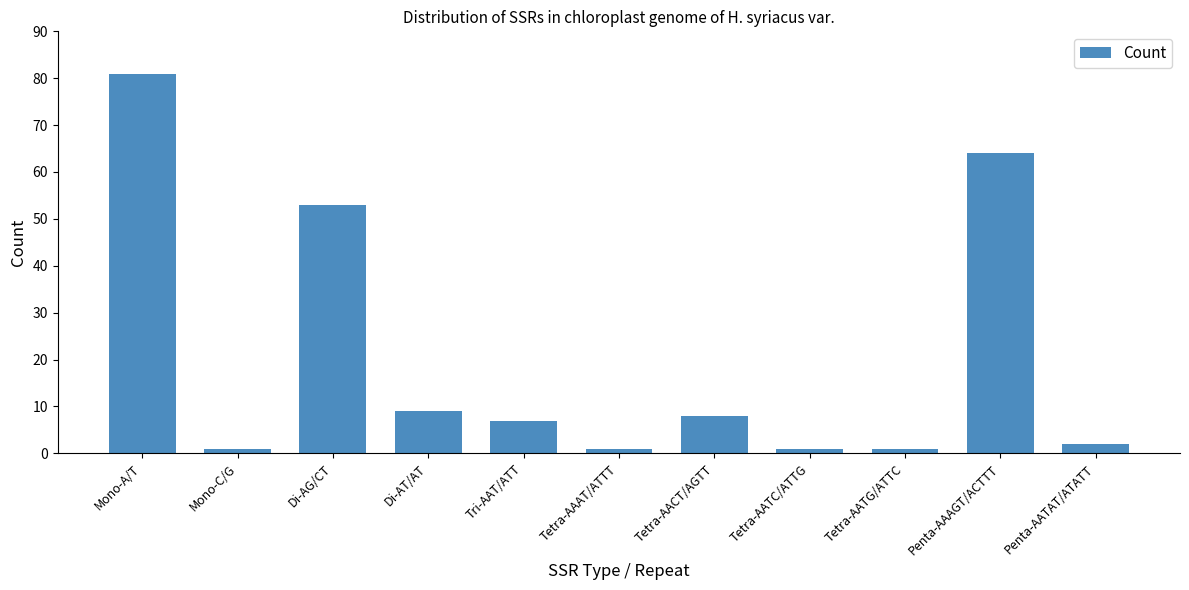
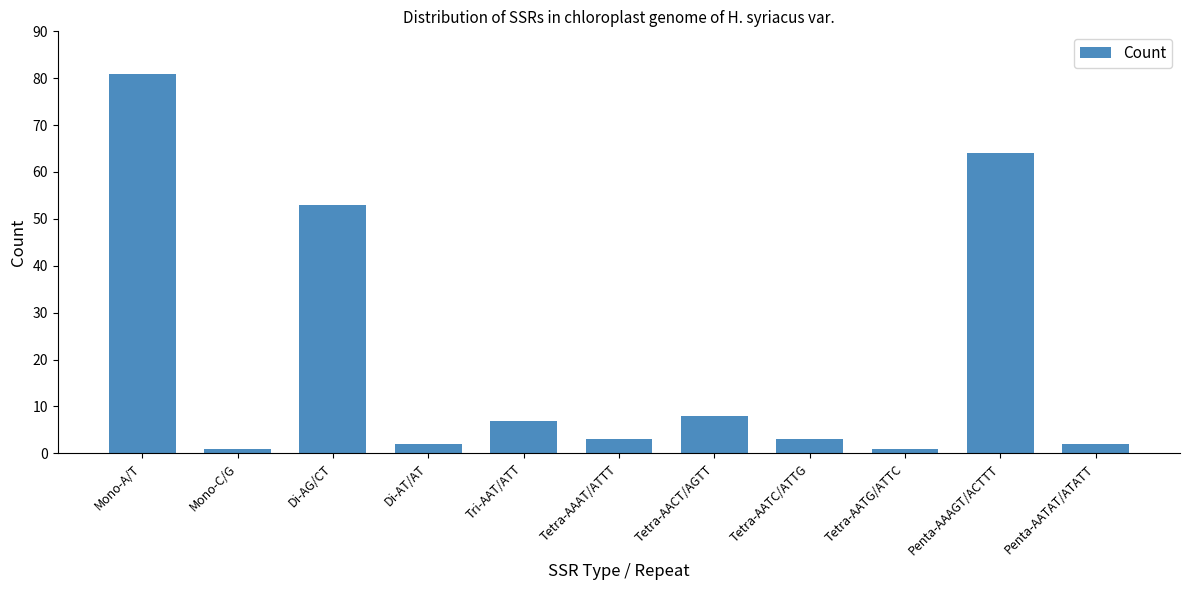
Di-AT/AT: 9 -> 2
Tetra-AAAT/ATTT: 1 -> 3
Tetra-AATC/ATTG: 1 -> 3
